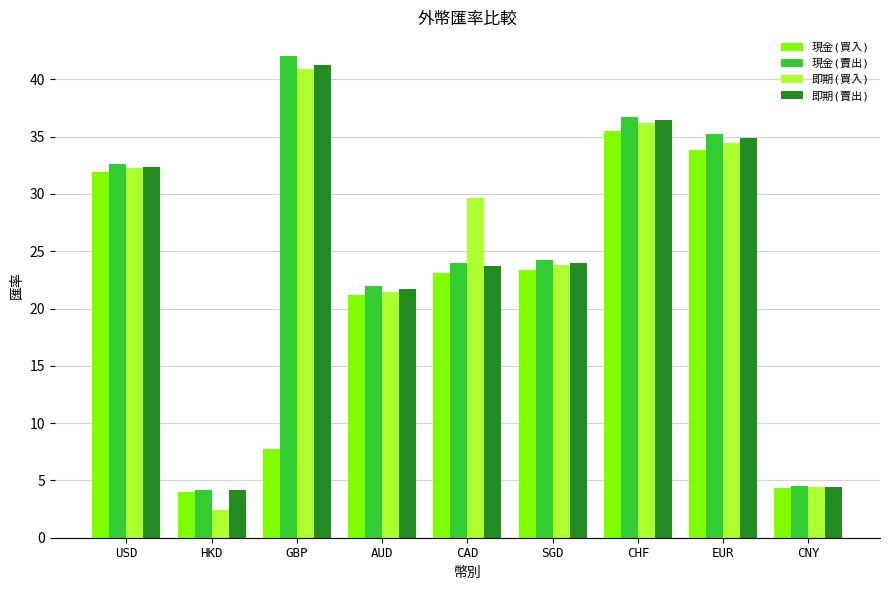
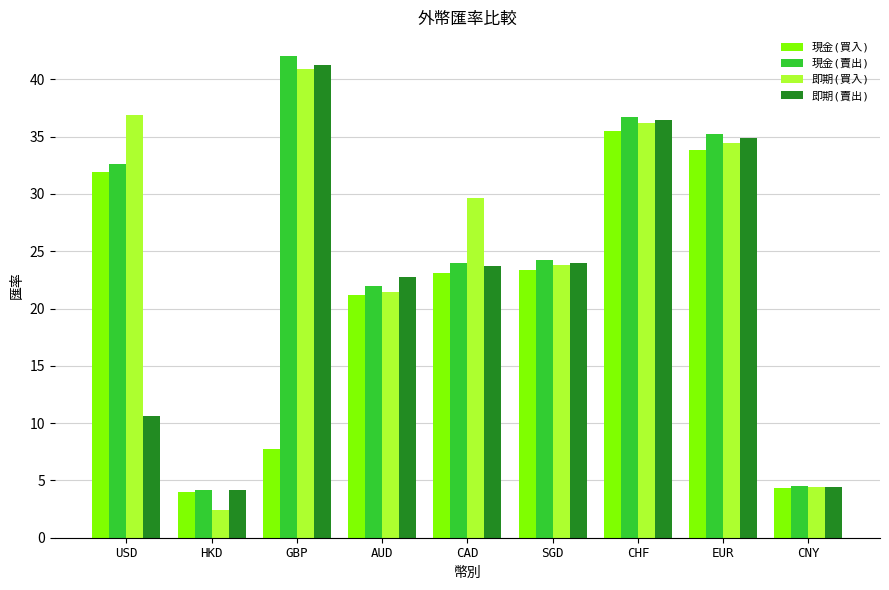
即期(買入), USD: 32.3 -> 36.9
即期(賣出), USD: 32.4 -> 10.7
即期(賣出), AUD: 21.7 -> 22.7
